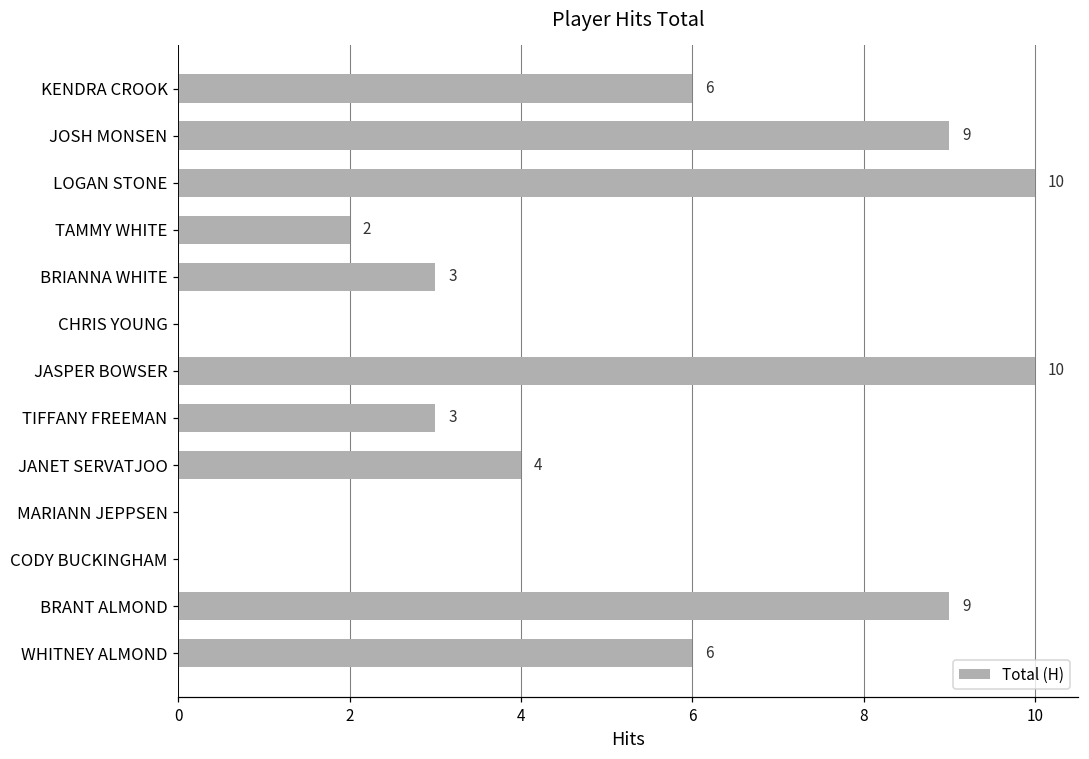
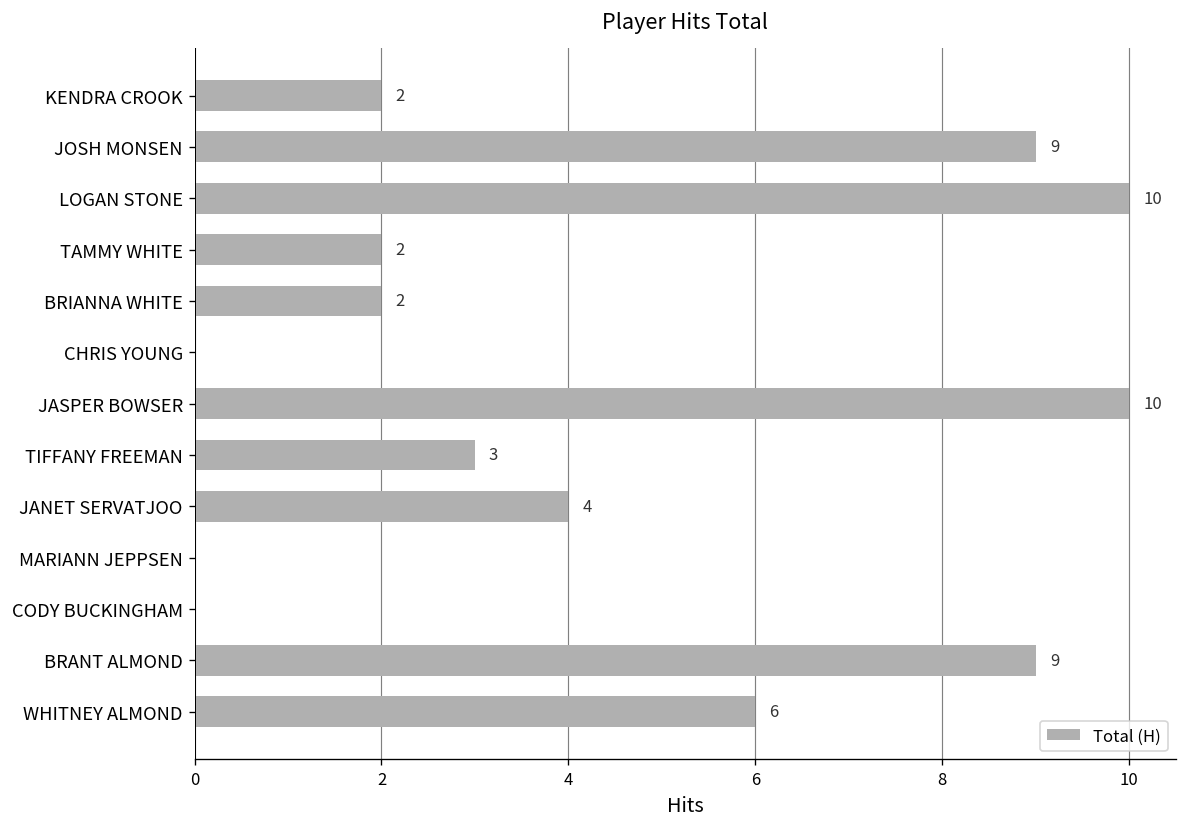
KENDRA CROOK: 6 -> 2
BRIANNA WHITE: 3 -> 2
